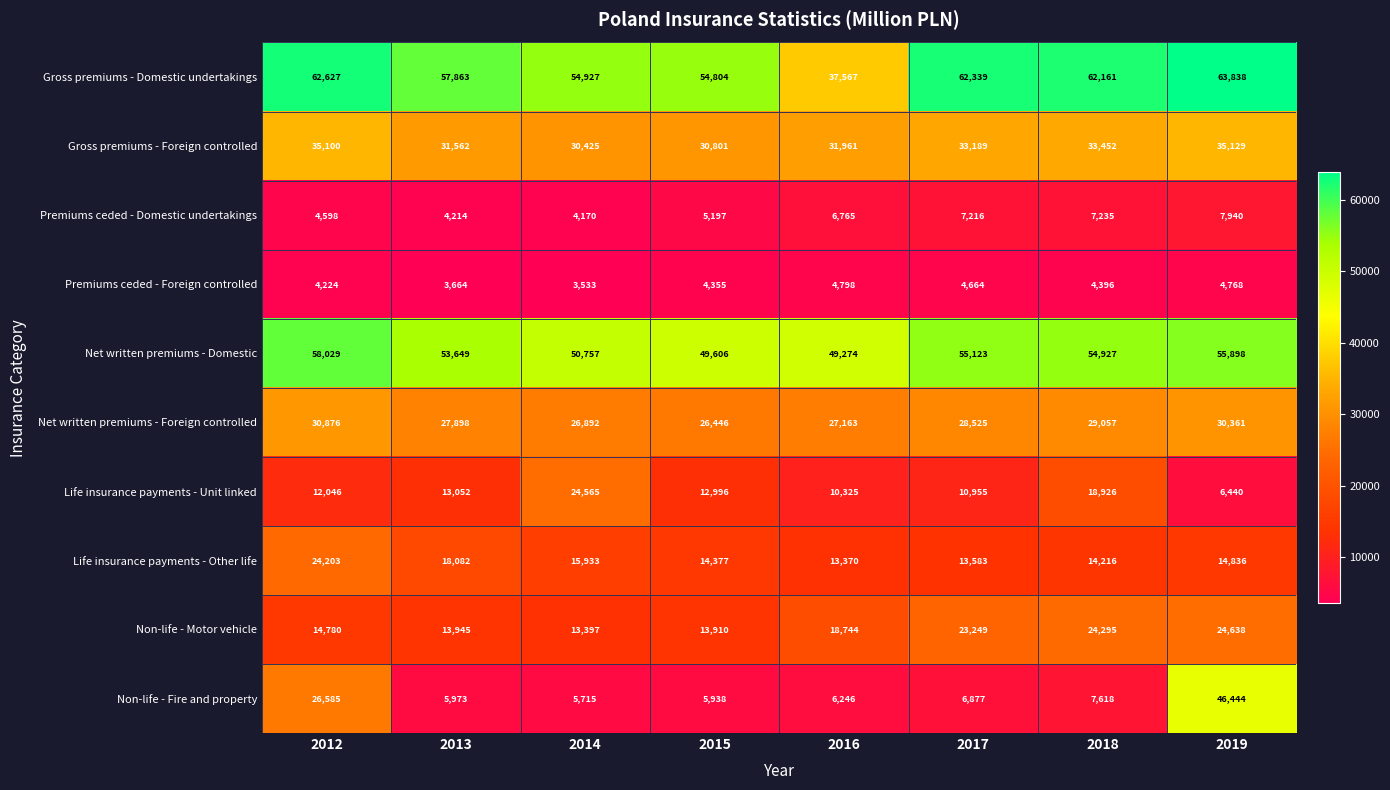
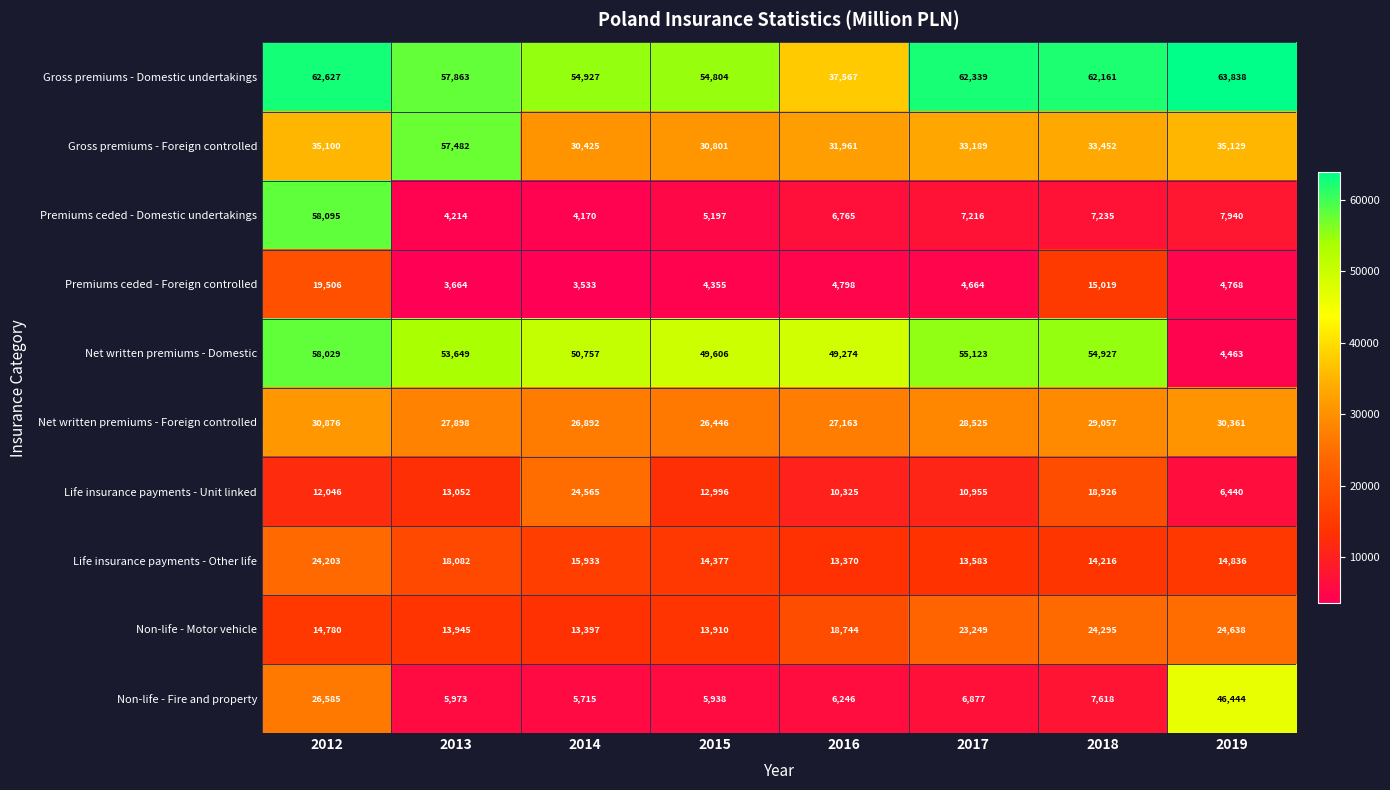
Gross premiums - Foreign controlled, 2013: 31,562 -> 57,482
Premiums ceded - Domestic undertakings, 2012: 4,598 -> 58,095
Premiums ceded - Foreign controlled, 2012: 4,224 -> 19,506
Premiums ceded - Foreign controlled, 2018: 4,396 -> 15,019
Net written premiums - Domestic, 2019: 55,898 -> 4,463
